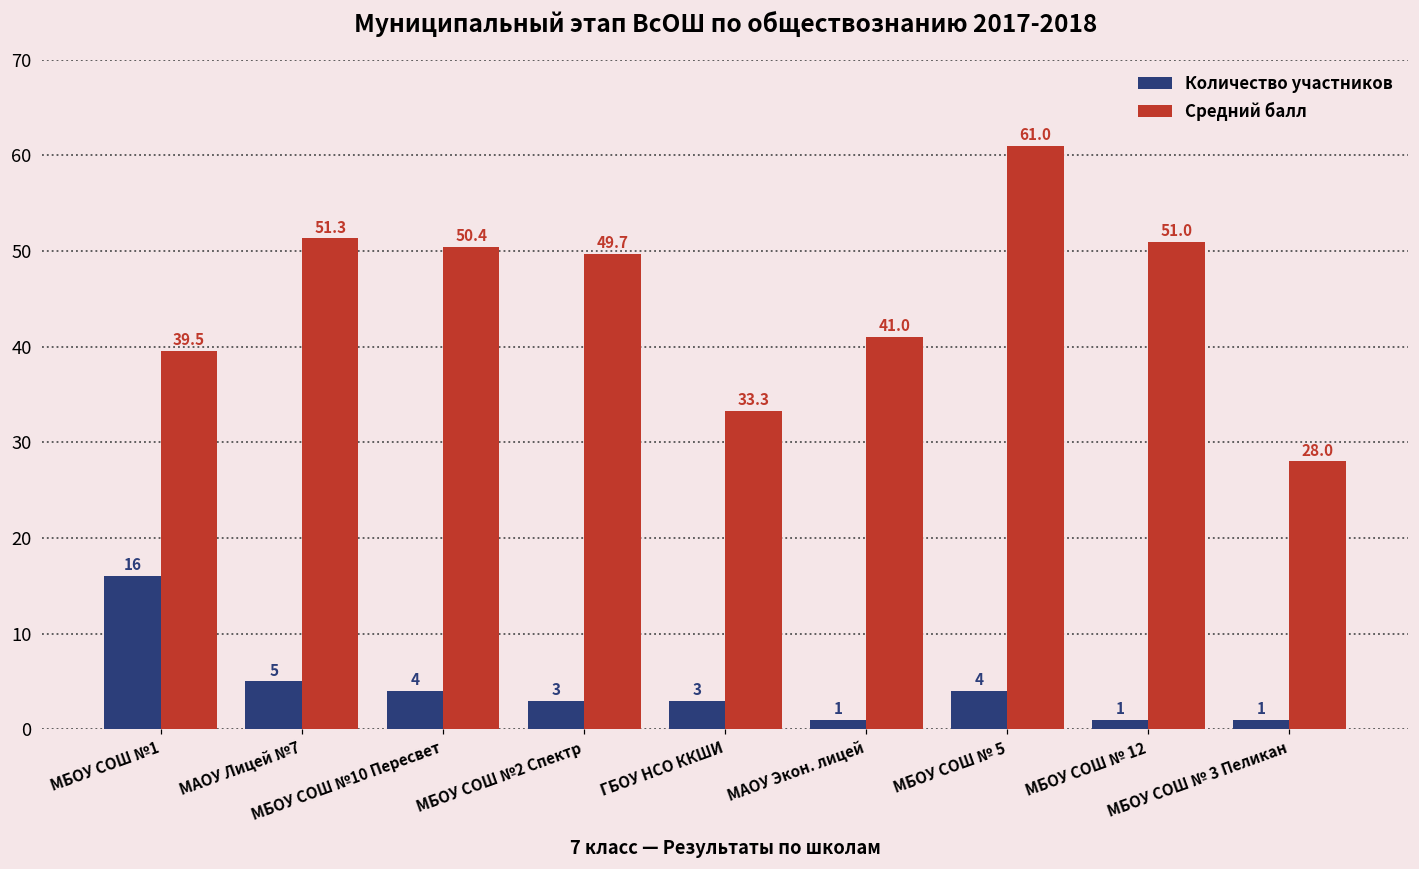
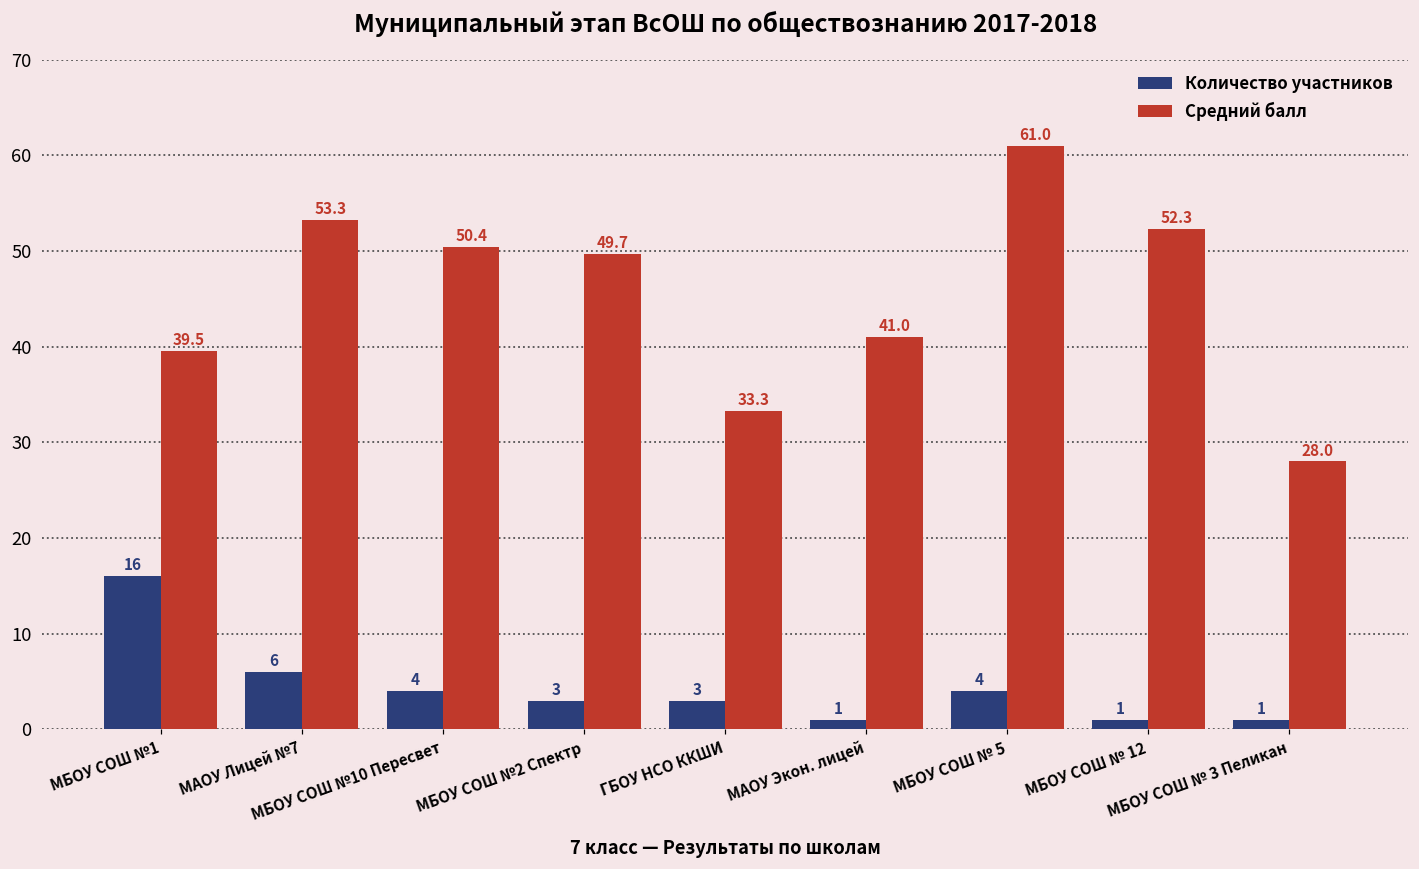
Количество участников, МАОУ Лицей №7: 5 -> 6
Средний балл, МАОУ Лицей №7: 51.3 -> 53.3
Средний балл, МБОУ СОШ № 12: 51.0 -> 52.3
